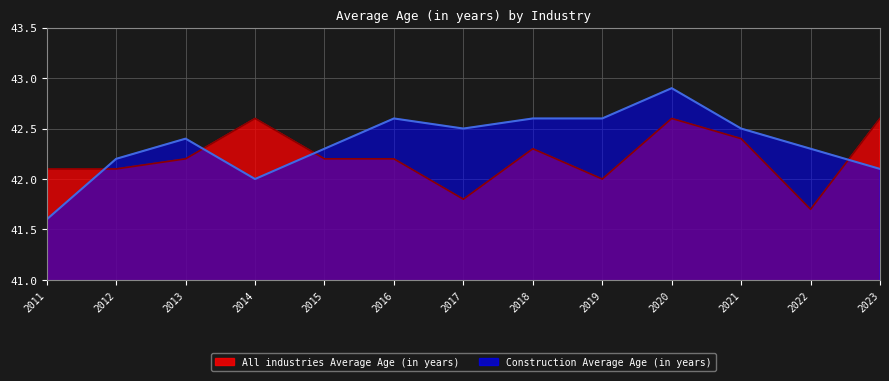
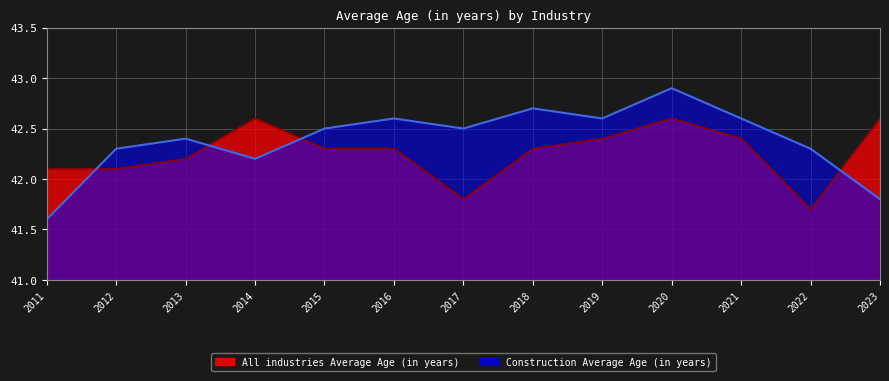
Construction Average Age (in years), 2012: 42.2 -> 42.3
Construction Average Age (in years), 2014: 42.0 -> 42.2
All industries Average Age (in years), 2015: 42.2 -> 42.3
Construction Average Age (in years), 2015: 42.3 -> 42.5
All industries Average Age (in years), 2016: 42.2 -> 42.3
Construction Average Age (in years), 2018: 42.6 -> 42.7
All industries Average Age (in years), 2019: 42.0 -> 42.4
Construction Average Age (in years), 2021: 42.5 -> 42.6
Construction Average Age (in years), 2023: 42.1 -> 41.8
